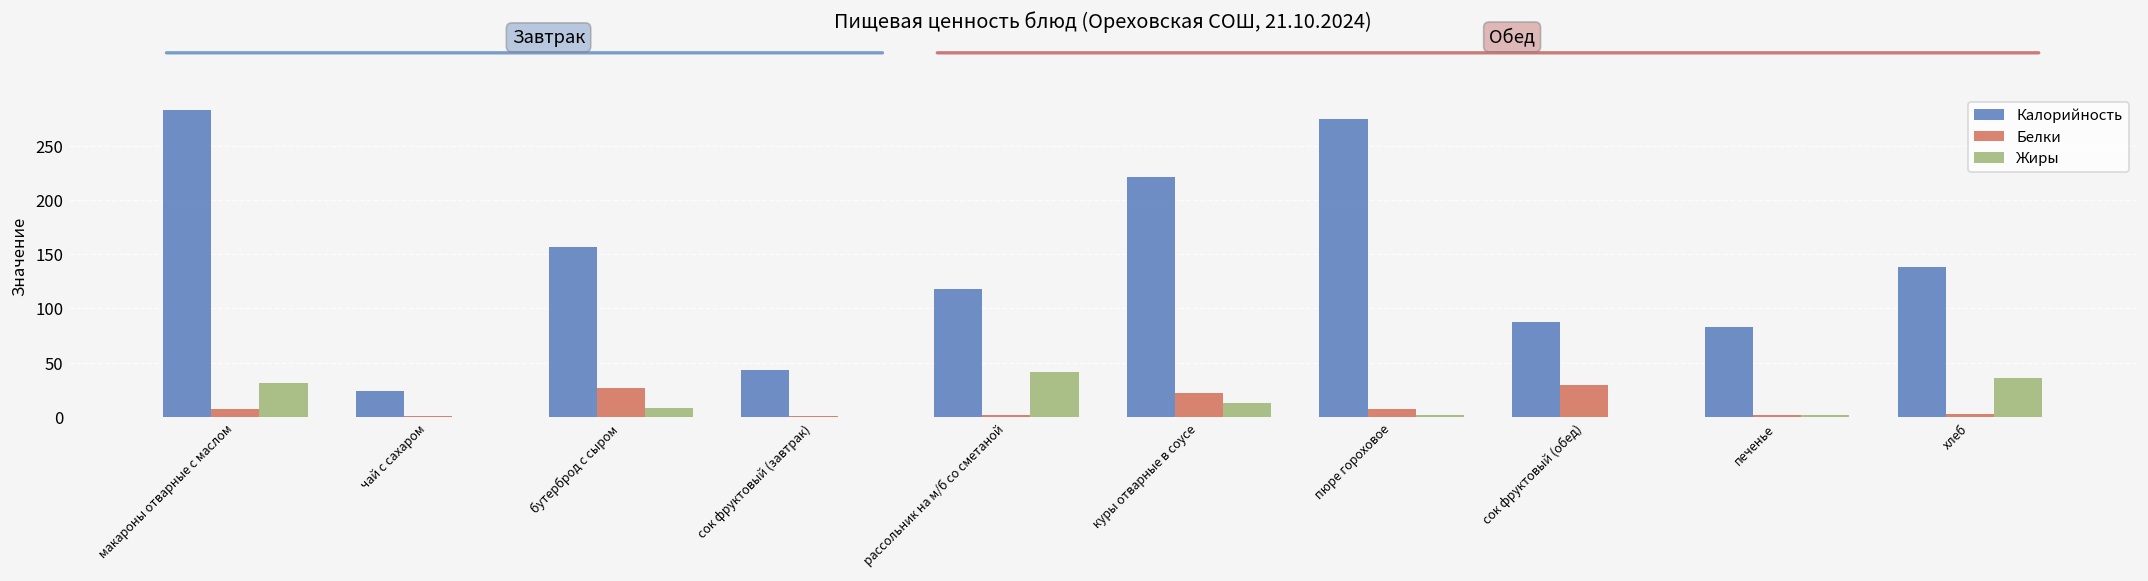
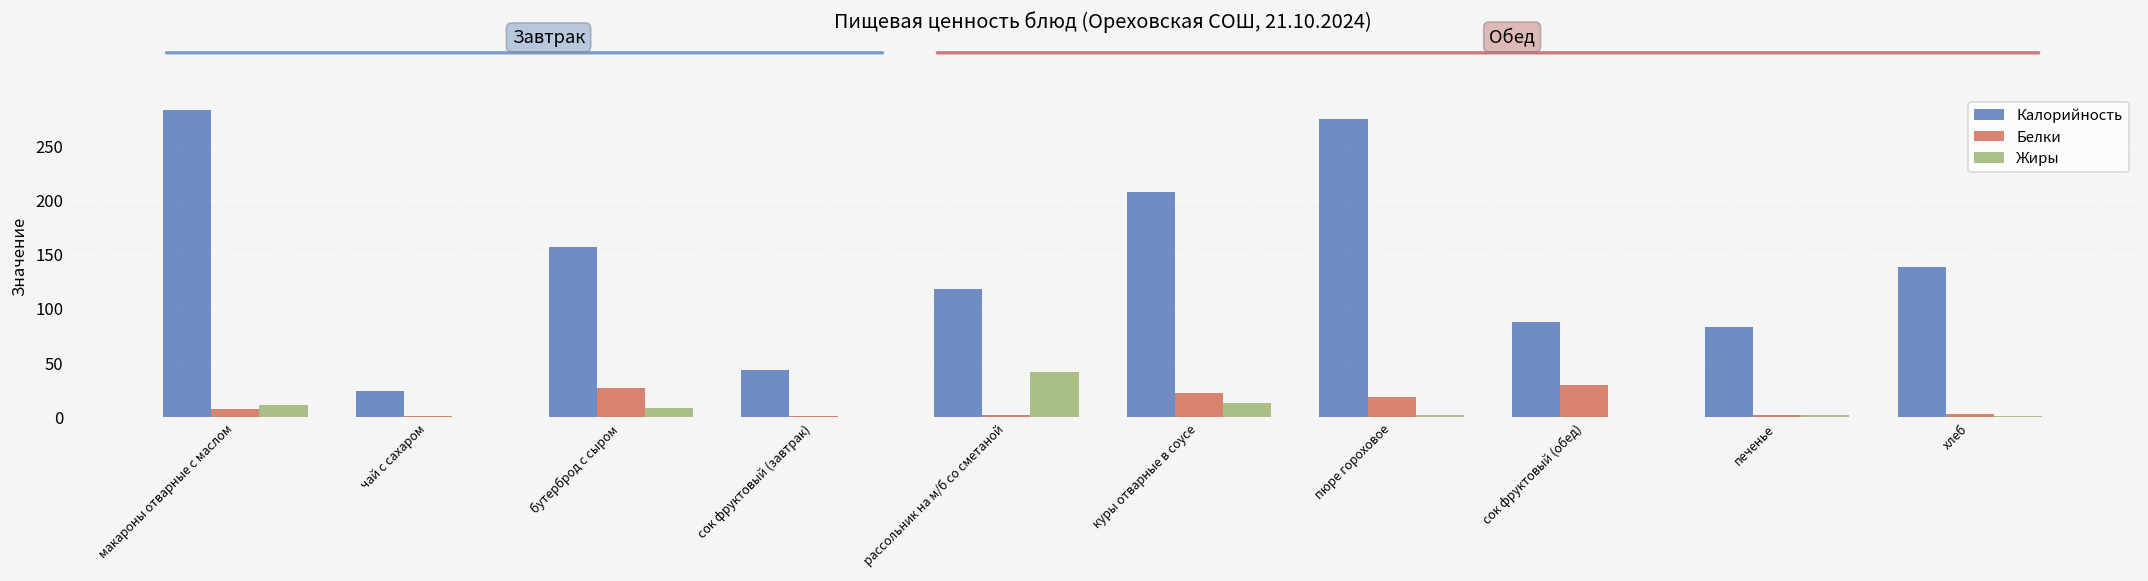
Жиры, макароны отварные с маслом: 30 -> 10
Калорийность, куры отварные в соусе: 220 -> 210
Белки, пюре гороховое: 10 -> 20
Жиры, хлеб: 40 -> 0
